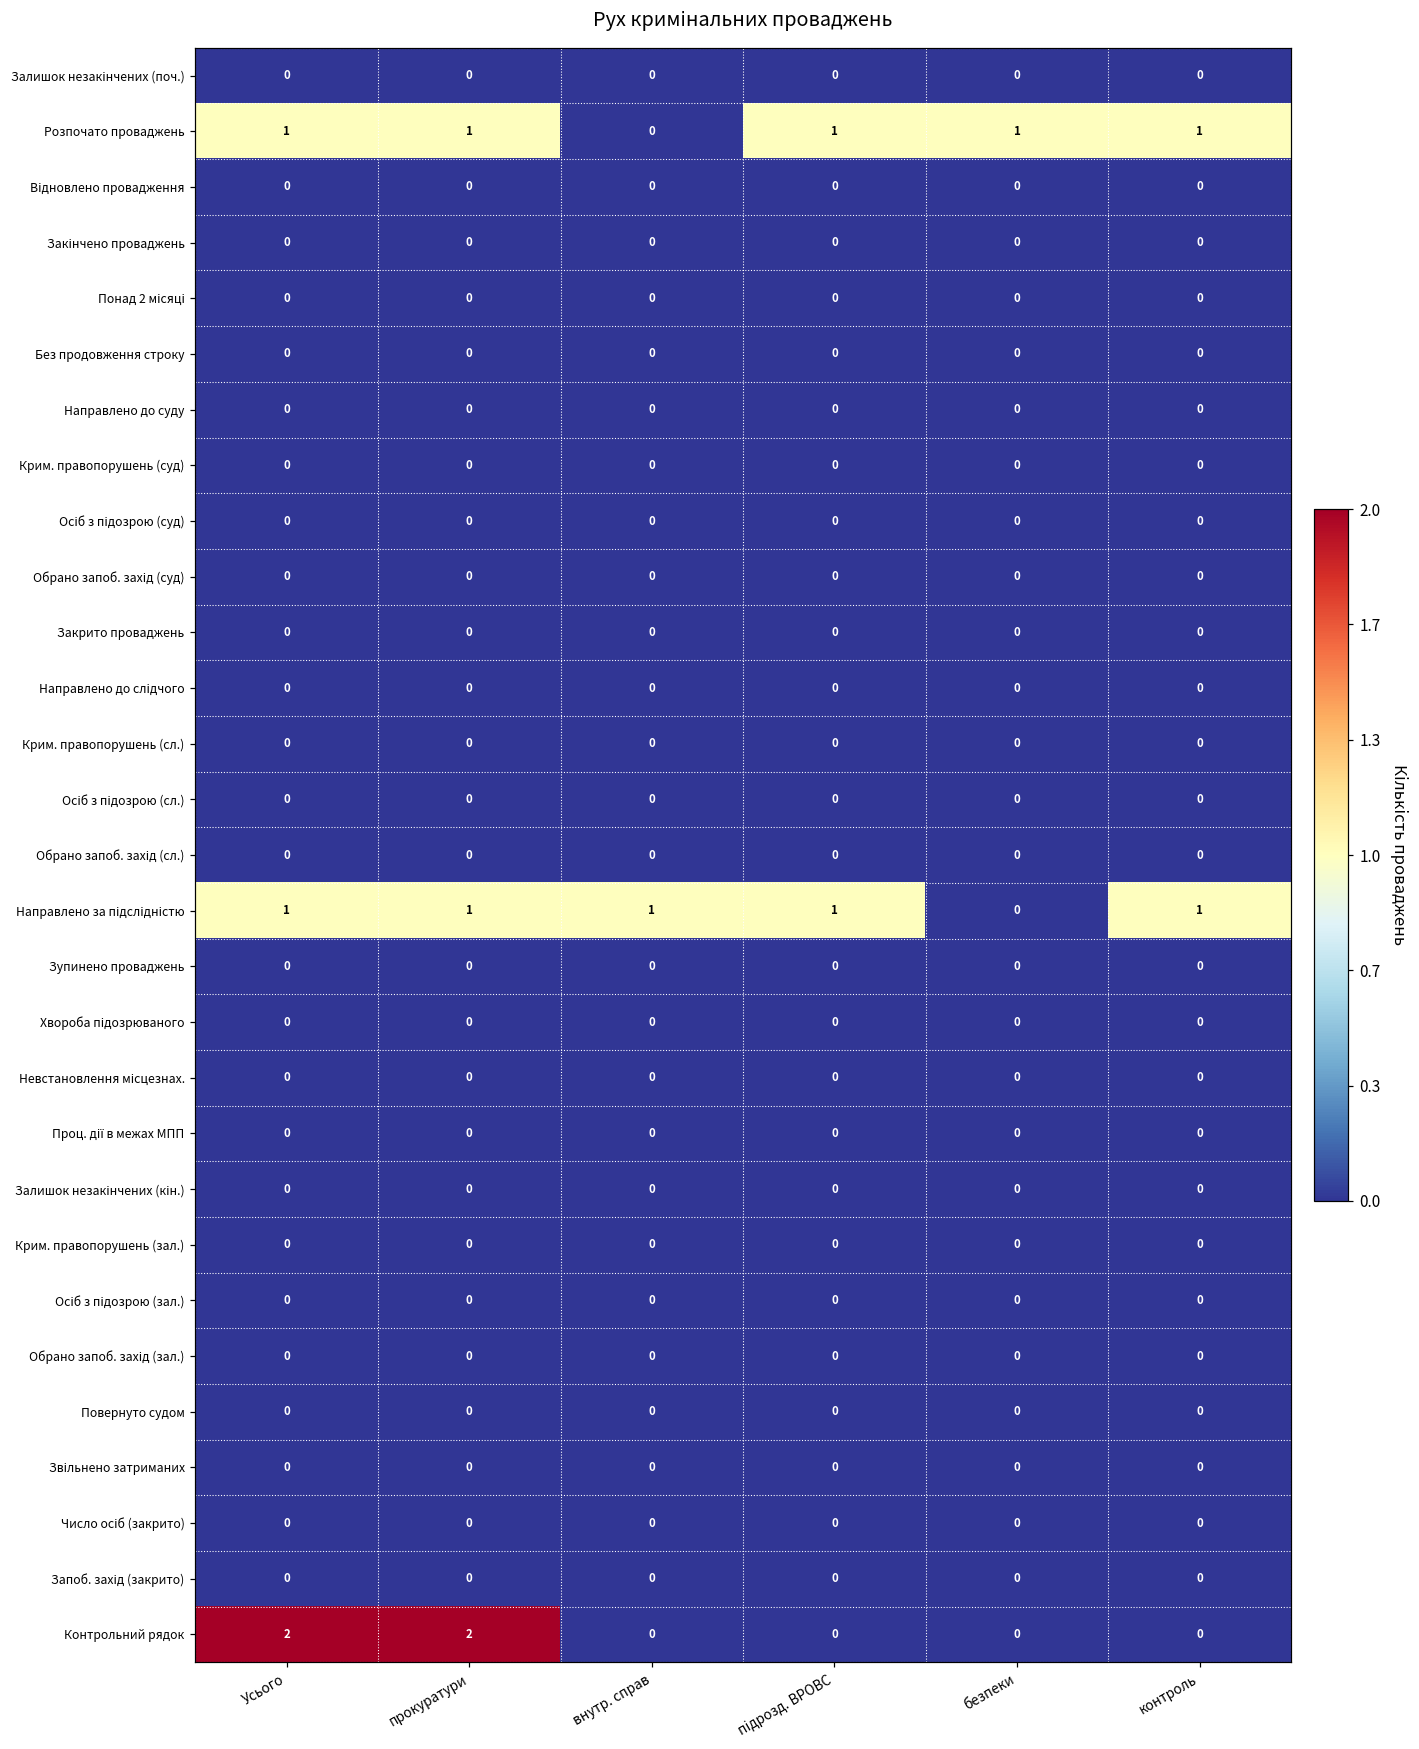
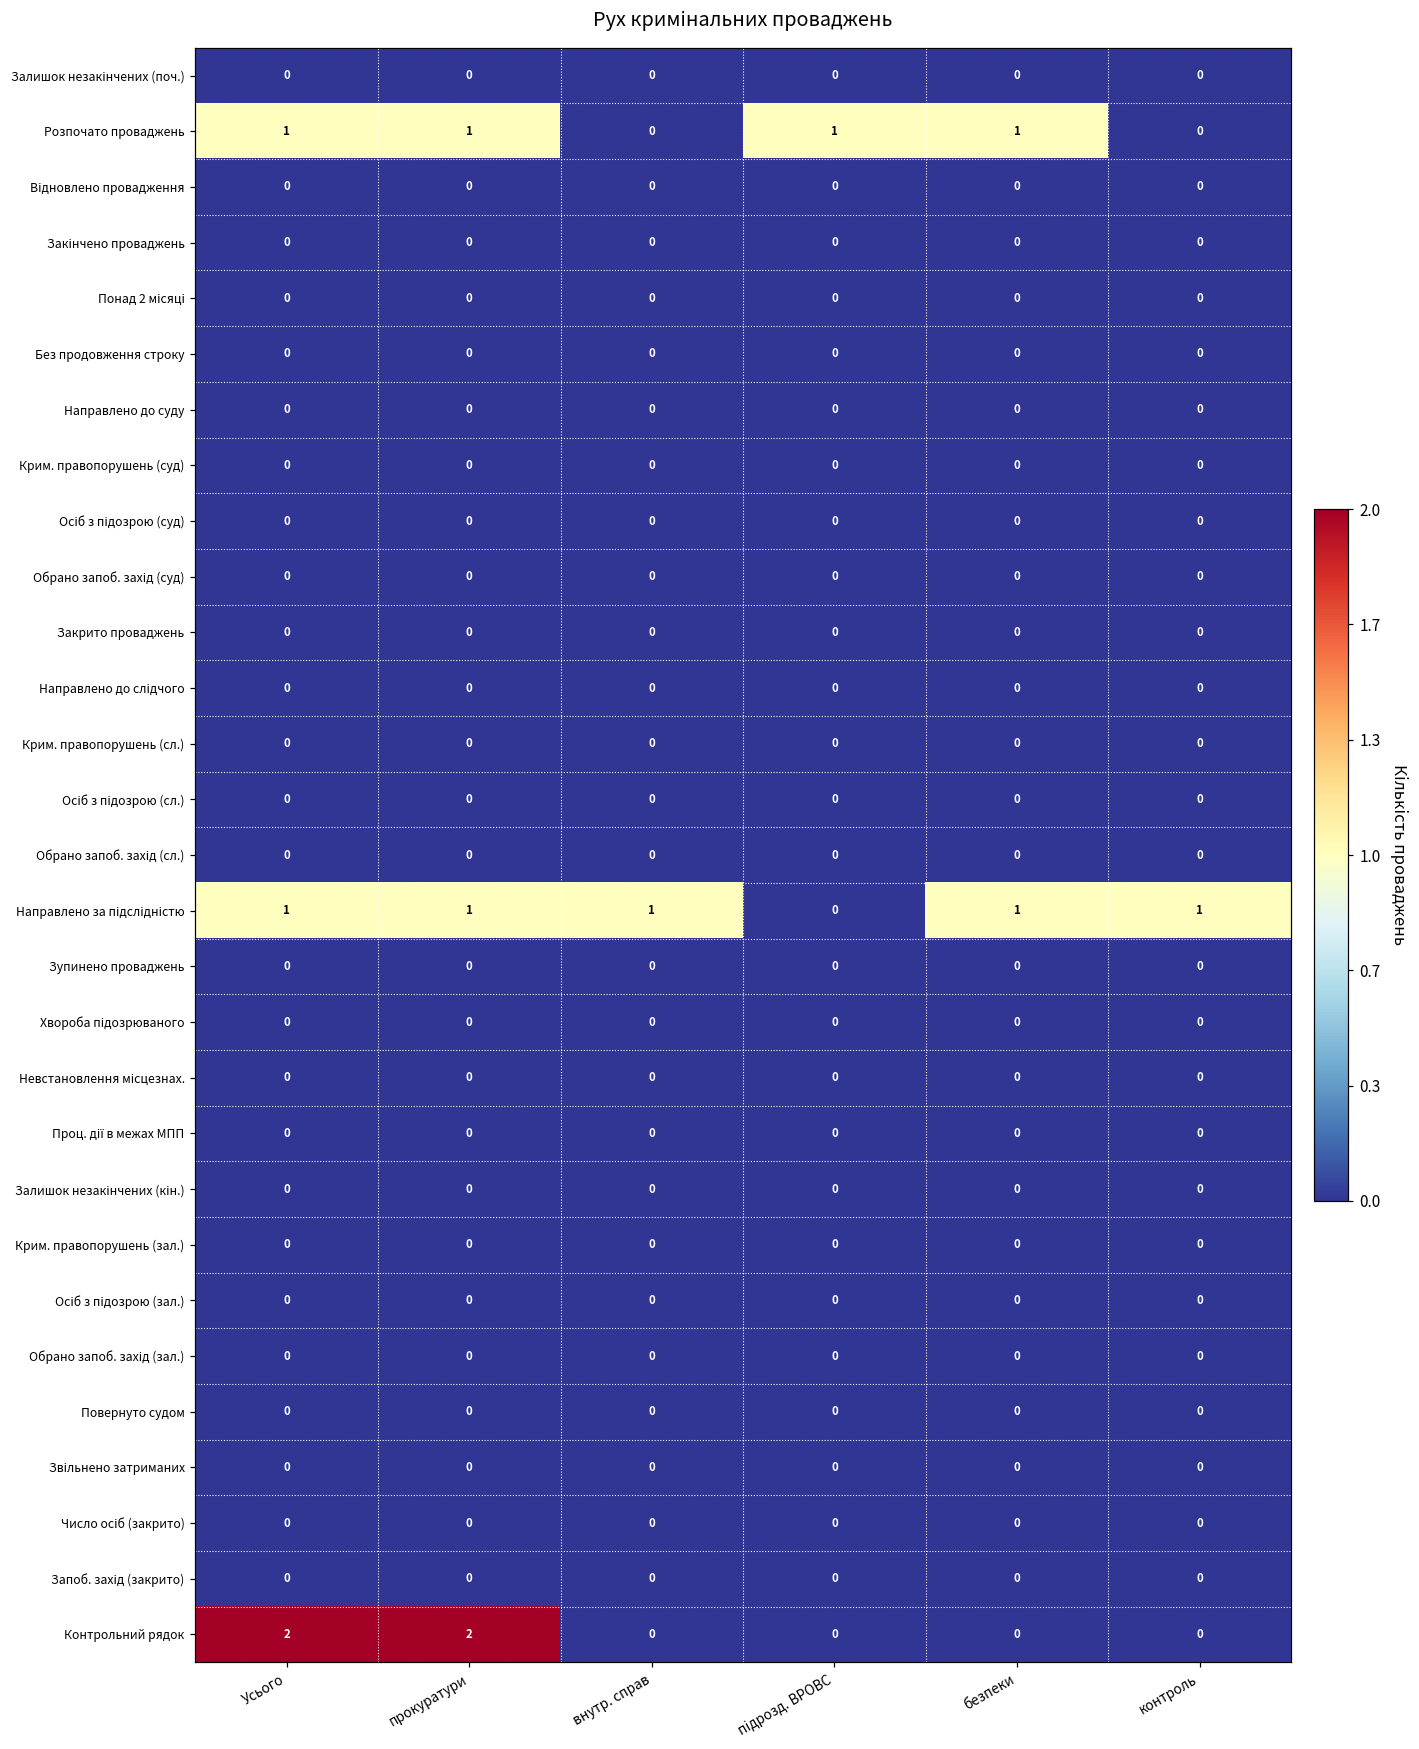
Розпочато проваджень, контроль: 1 -> 0
Направлено за підслідністю, підрозд. ВРОВС: 1 -> 0
Направлено за підслідністю, безпеки: 0 -> 1
